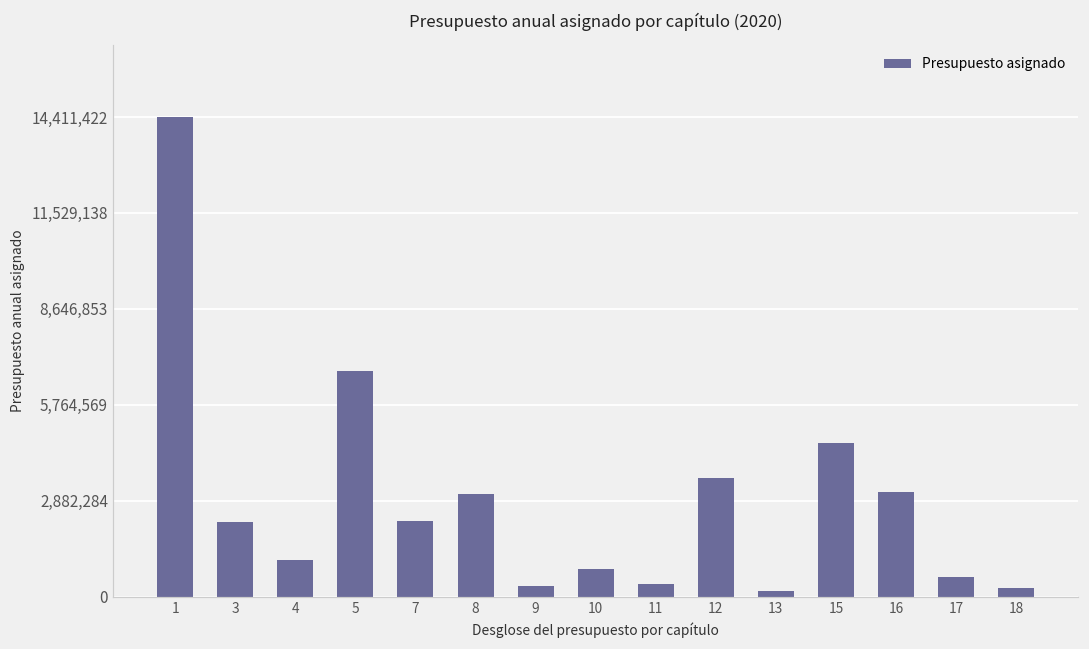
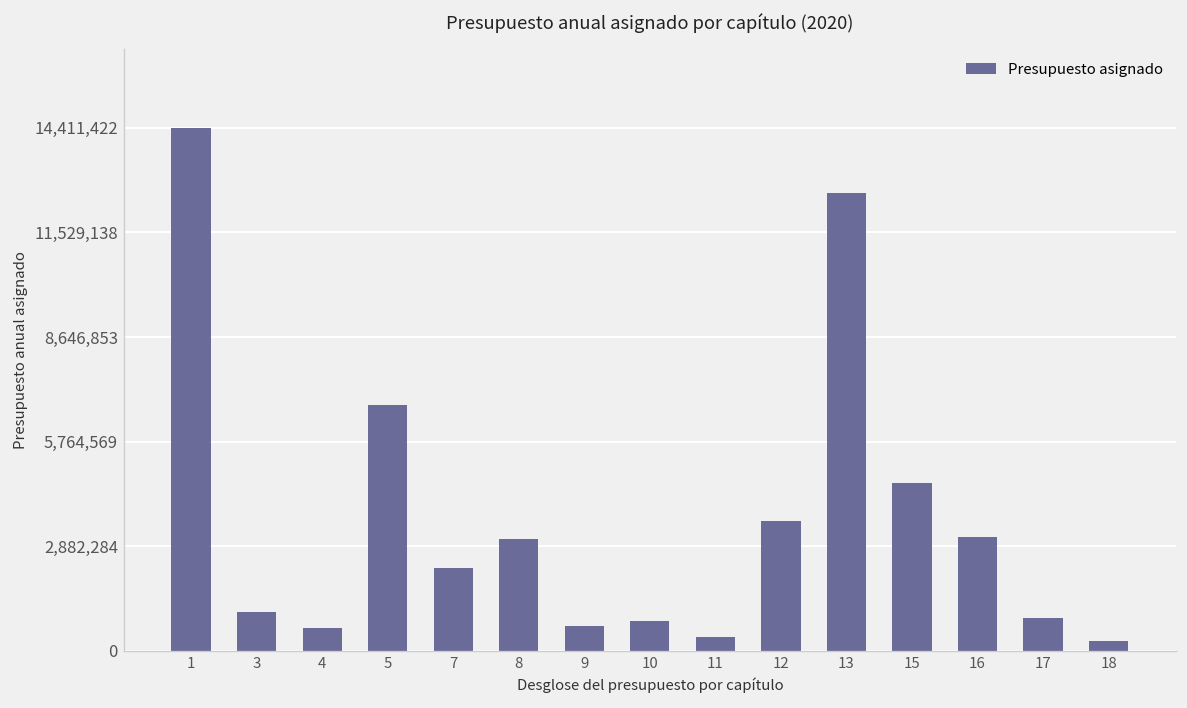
3: 2,300,000 -> 1,100,000
4: 1,100,000 -> 600,000
9: 300,000 -> 700,000
13: 200,000 -> 12,600,000
17: 600,000 -> 900,000
